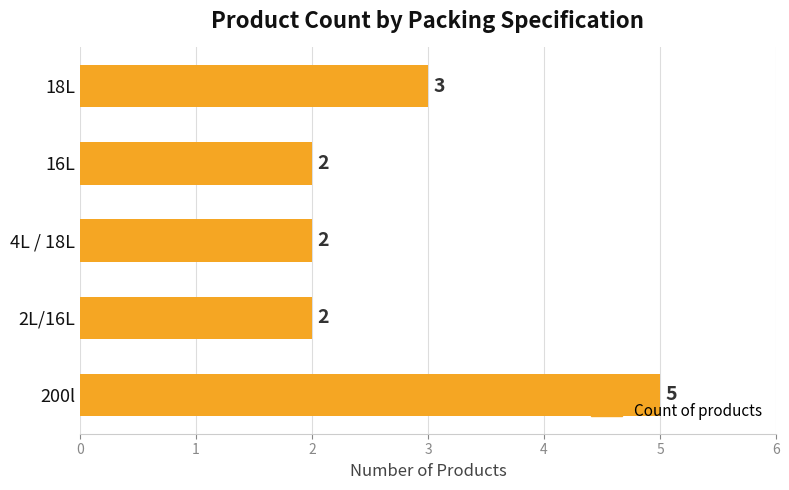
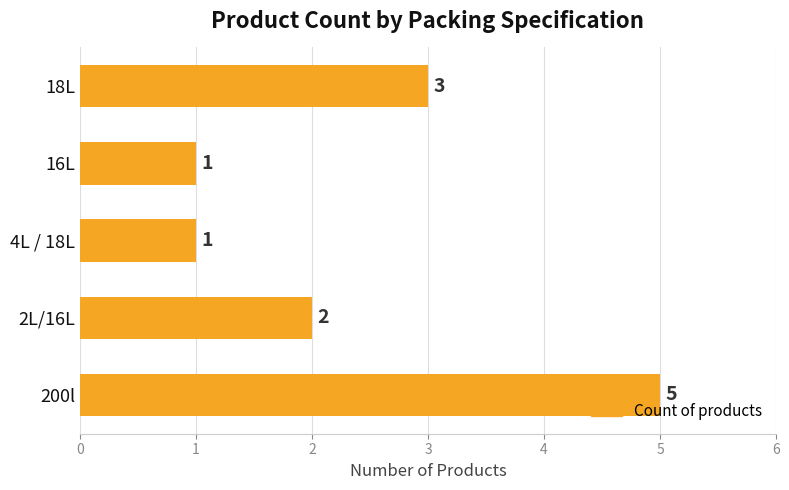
16L: 2 -> 1
4L / 18L: 2 -> 1
